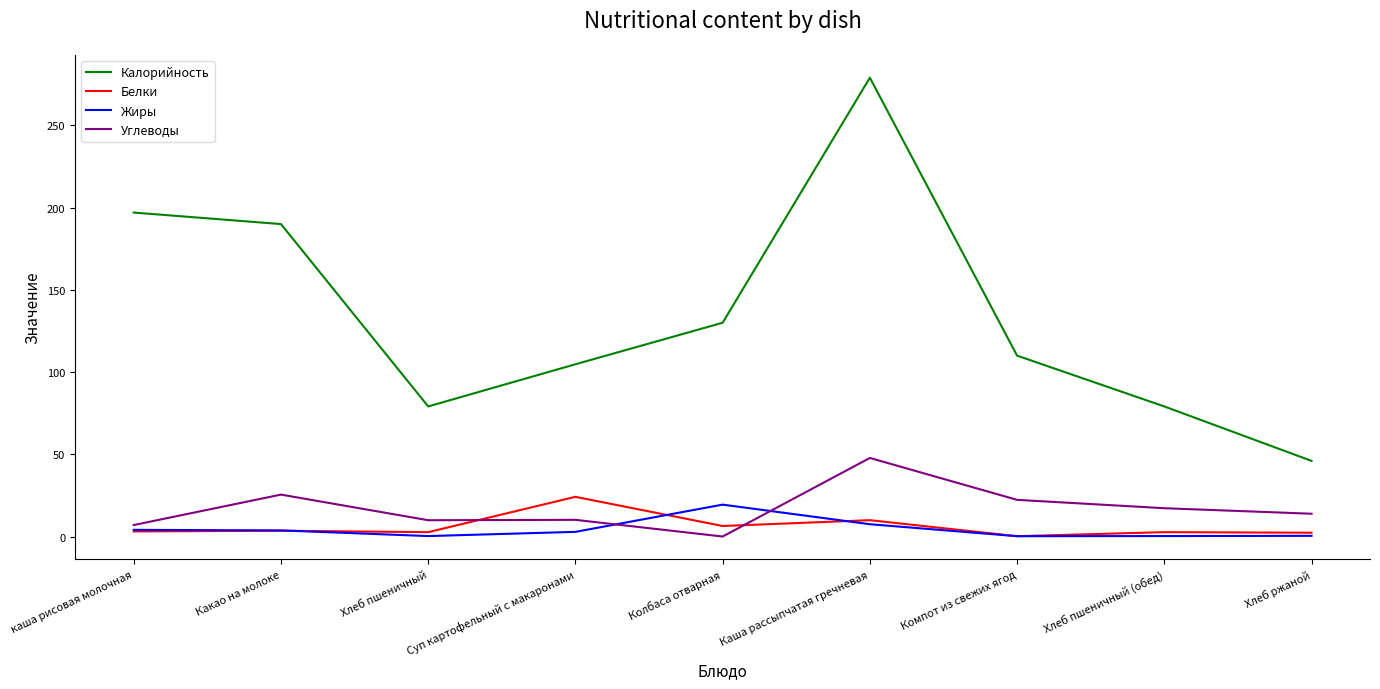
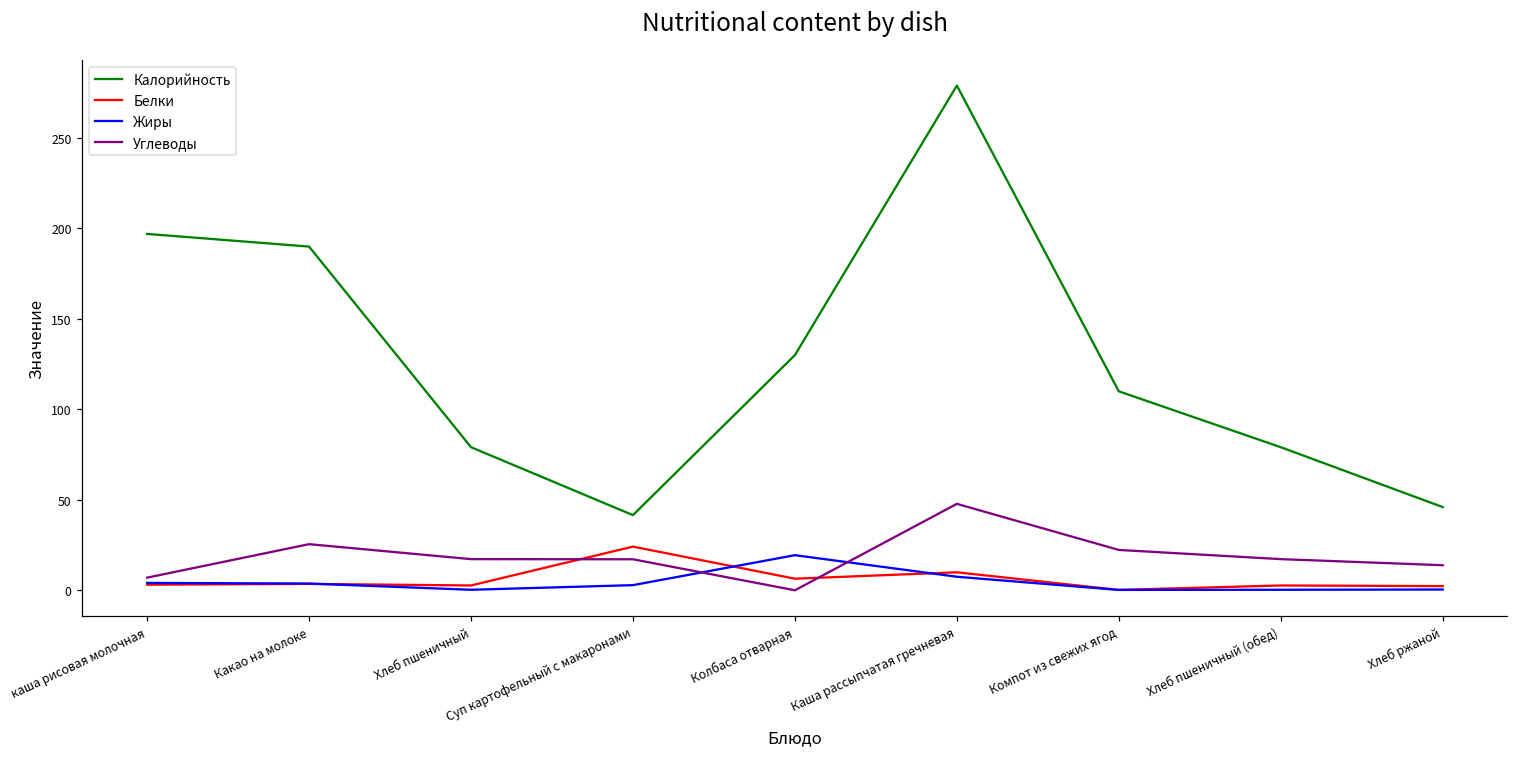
Углеводы, Хлеб пшеничный: 10 -> 17
Калорийность, Суп картофельный с макаронами: 105 -> 42
Углеводы, Суп картофельный с макаронами: 10 -> 17
